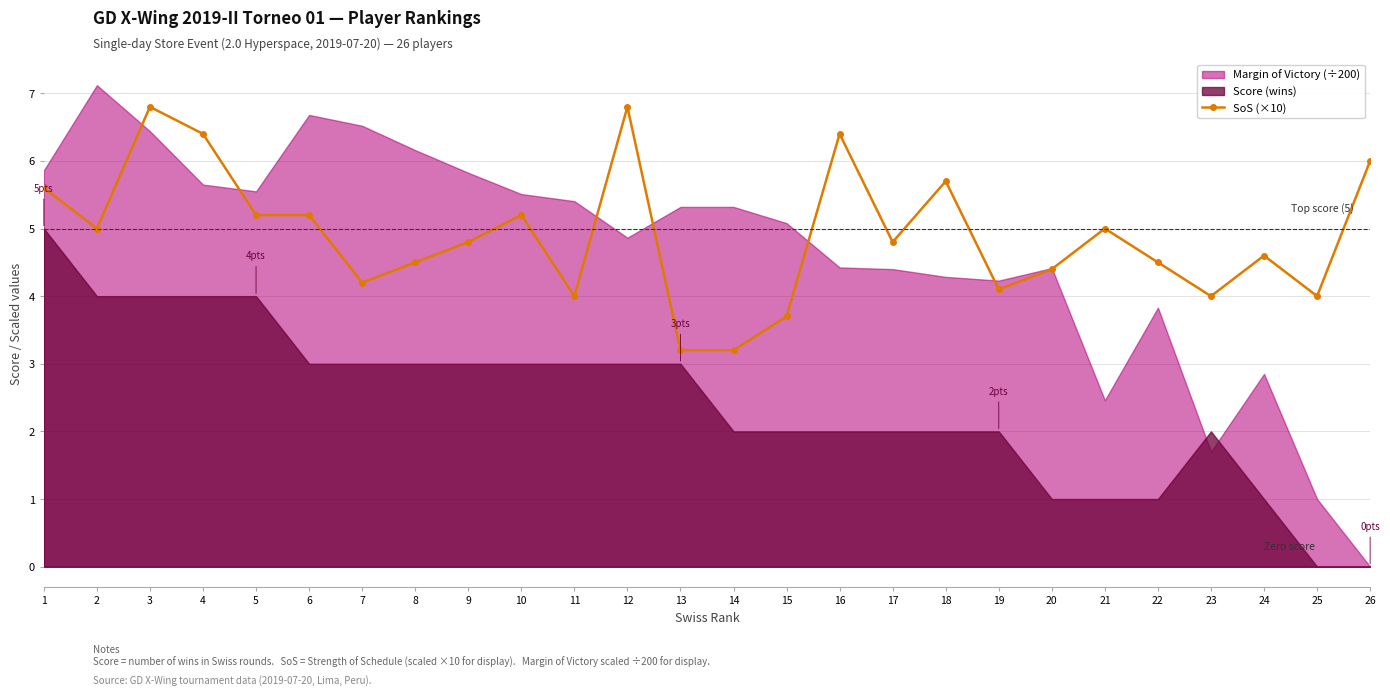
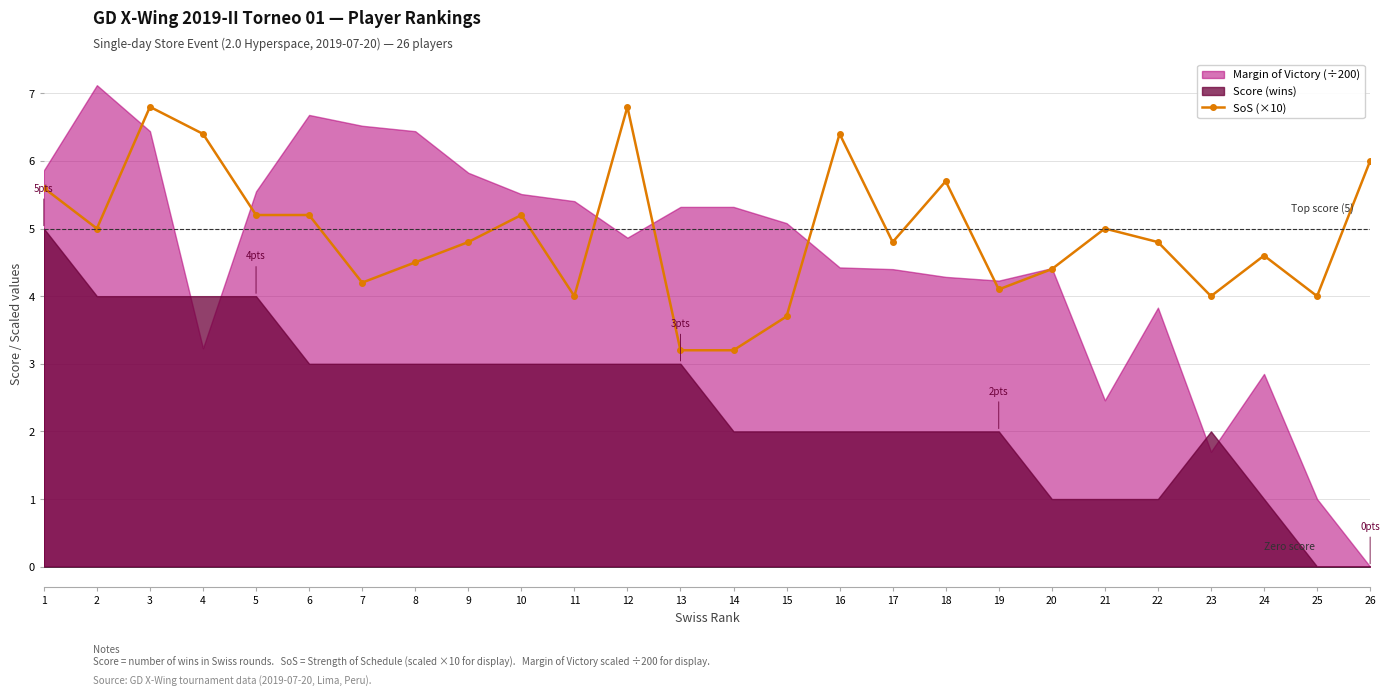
Margin of Victory (÷200), 4: 5.7 -> 3.2
Margin of Victory (÷200), 8: 6.2 -> 6.4
SoS (×10), 22: 4.5 -> 4.8
